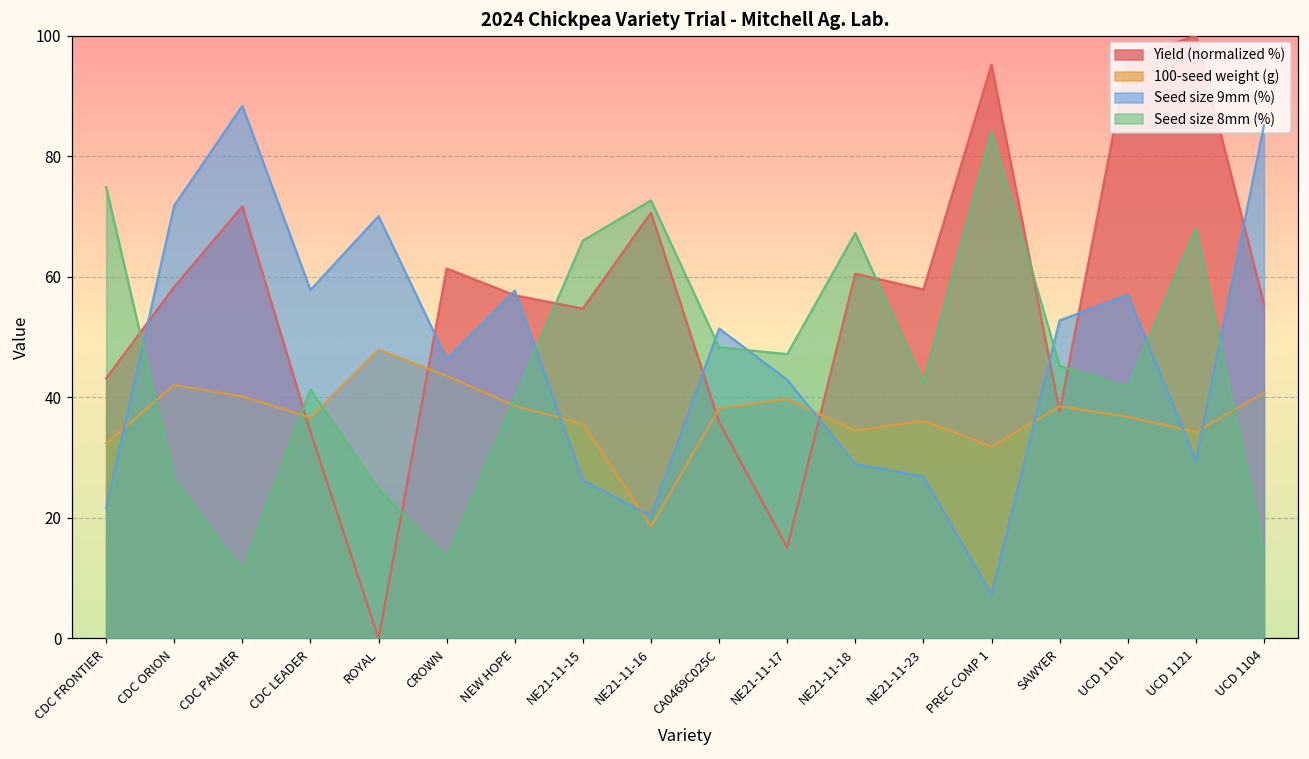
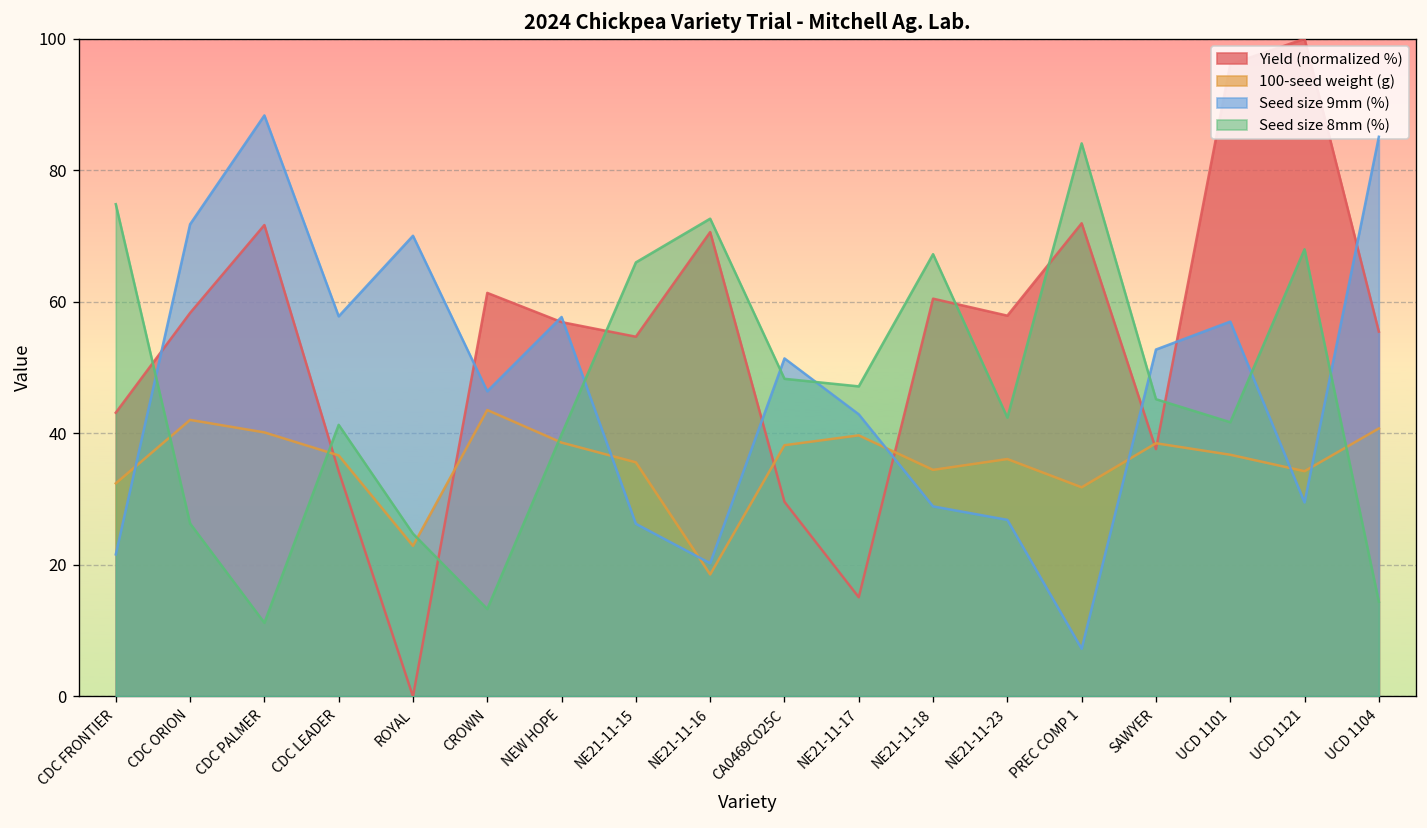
100-seed weight (g), ROYAL: 48 -> 23
Yield (normalized %), CA0469C025C: 36 -> 30
Yield (normalized %), PREC COMP 1: 95 -> 72
